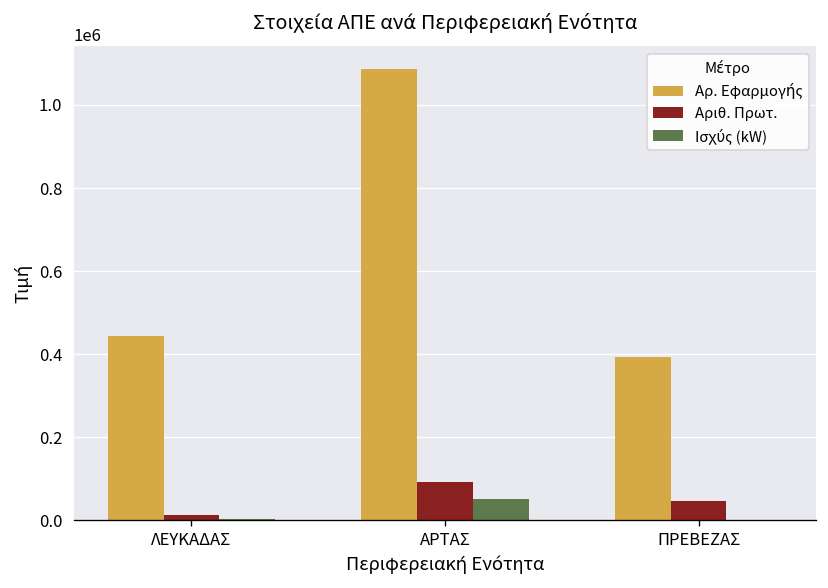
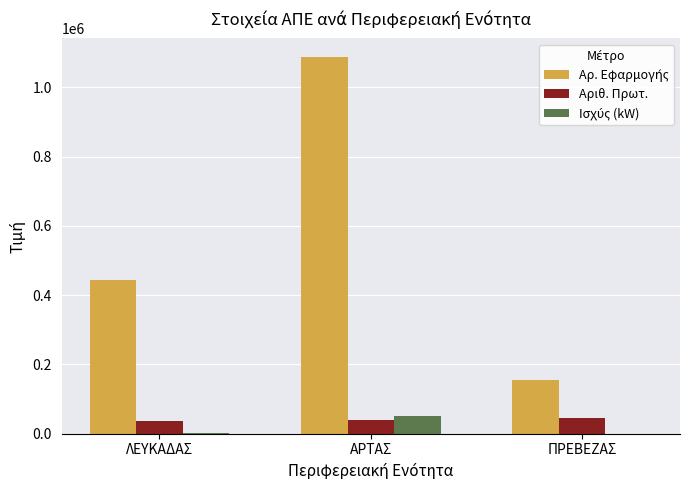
Αριθ. Πρωτ., ΛΕΥΚΑΔΑΣ: 10000 -> 40000
Αριθ. Πρωτ., ΑΡΤΑΣ: 90000 -> 40000
Αρ. Εφαρμογής, ΠΡΕΒΕΖΑΣ: 390000 -> 160000
